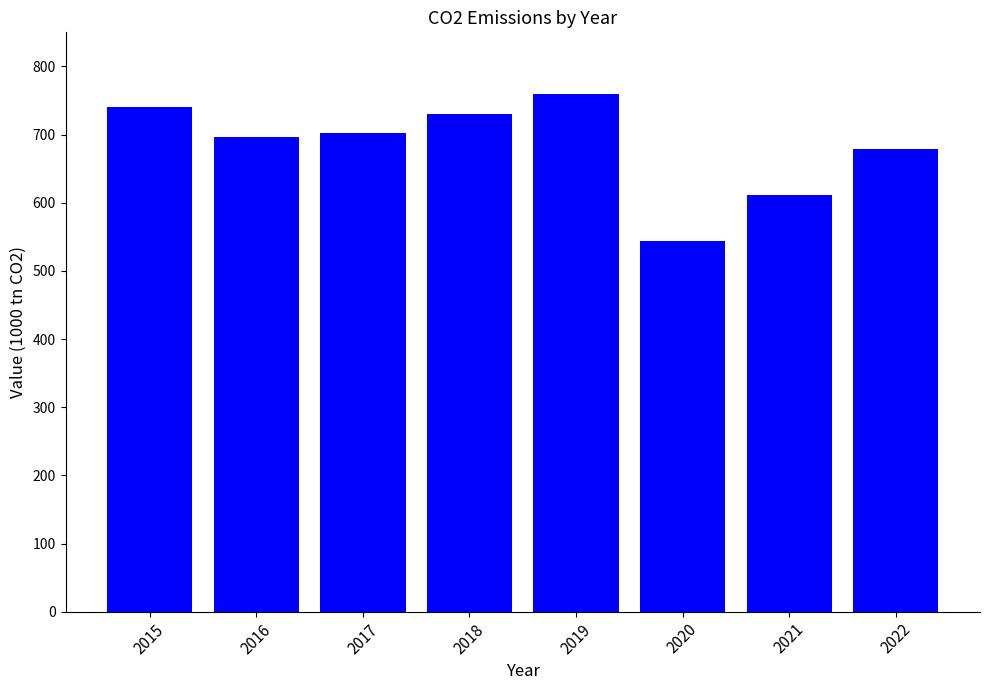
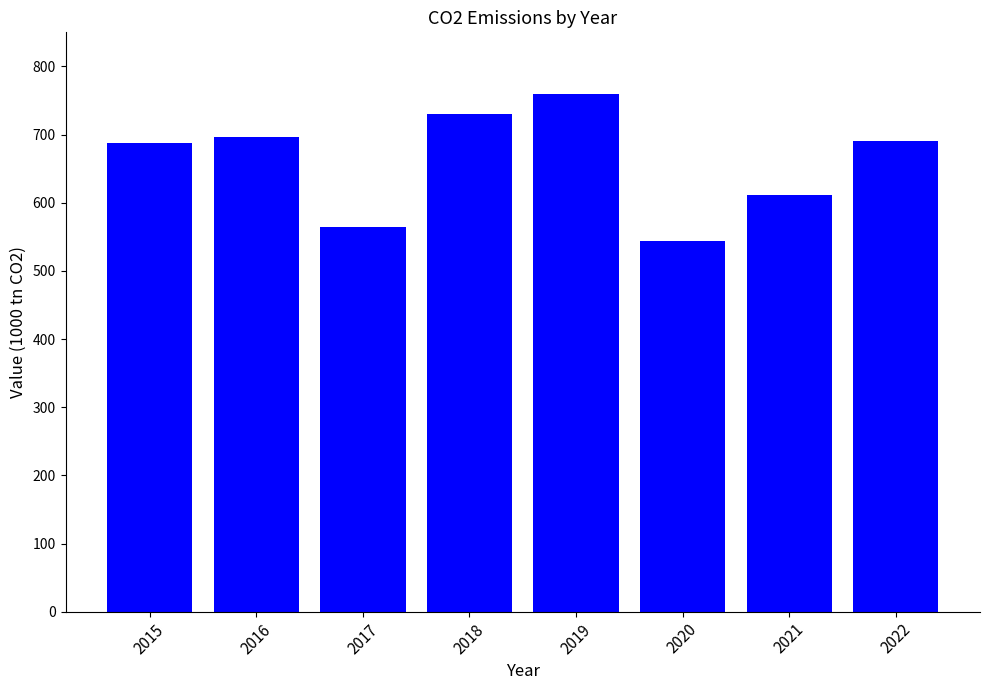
2015: 740 -> 690
2017: 700 -> 560
2022: 680 -> 690
